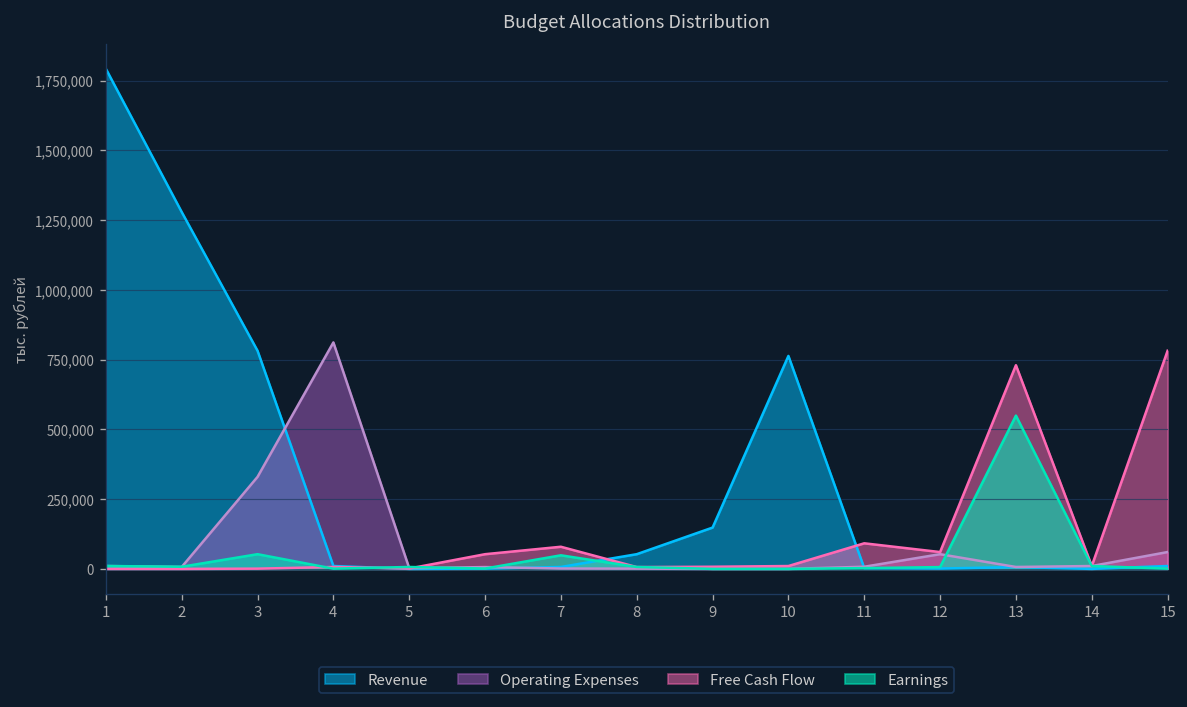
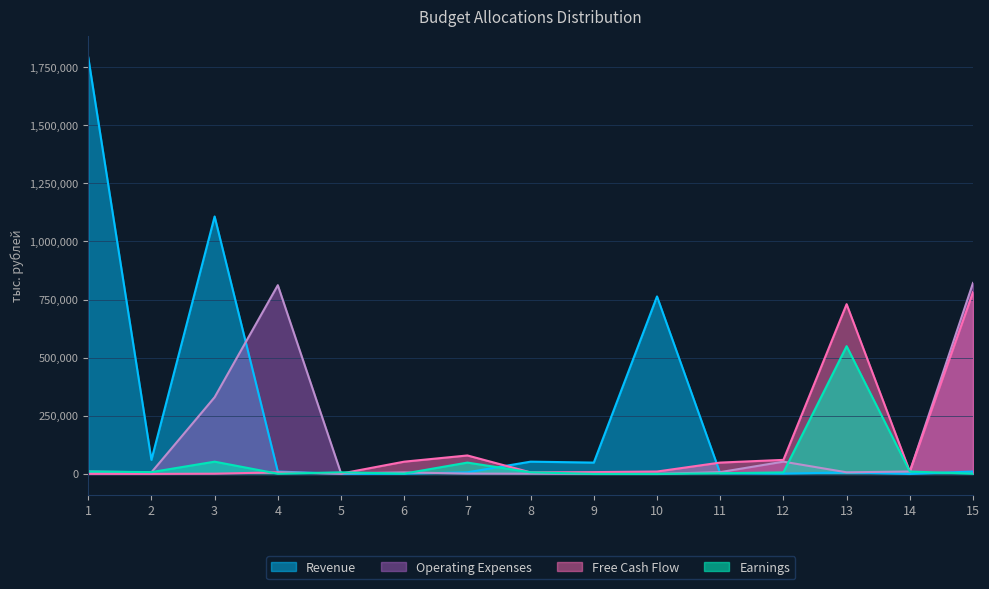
Revenue, 2: 1,280,000 -> 60,000
Revenue, 3: 780,000 -> 1,110,000
Revenue, 9: 150,000 -> 50,000
Free Cash Flow, 11: 90,000 -> 50,000
Operating Expenses, 15: 60,000 -> 820,000
